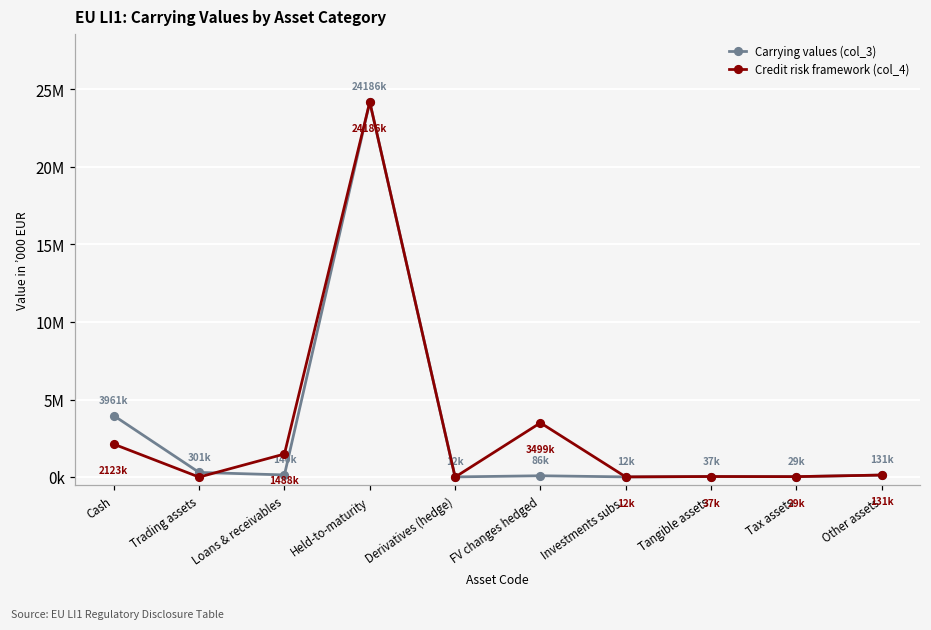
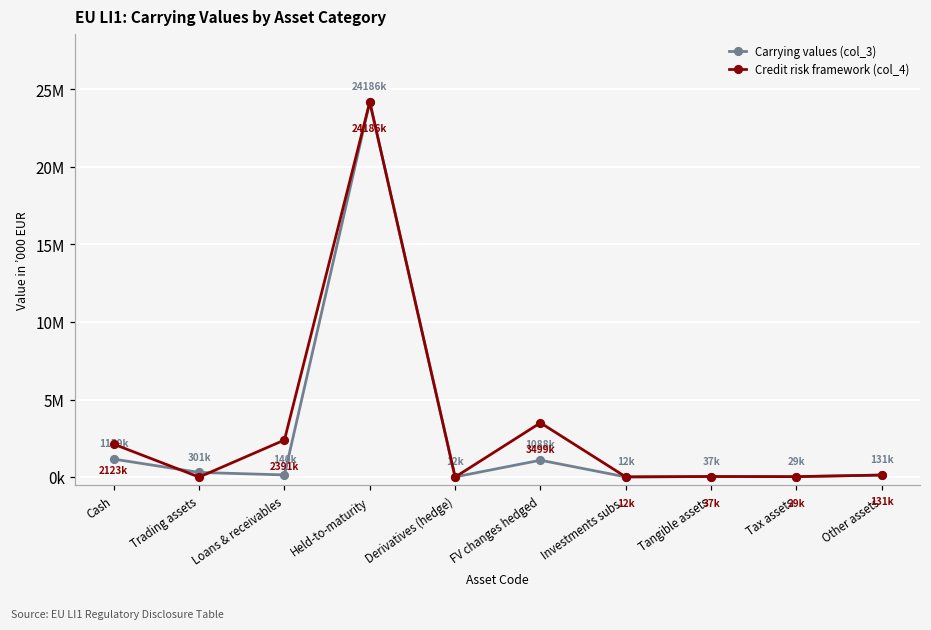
Carrying values (col_3), Cash: 3961k -> 1159k
Credit risk framework (col_4), Loans & receivables: 1488k -> 2391k
Carrying values (col_3), FV changes hedged: 86k -> 1088k
